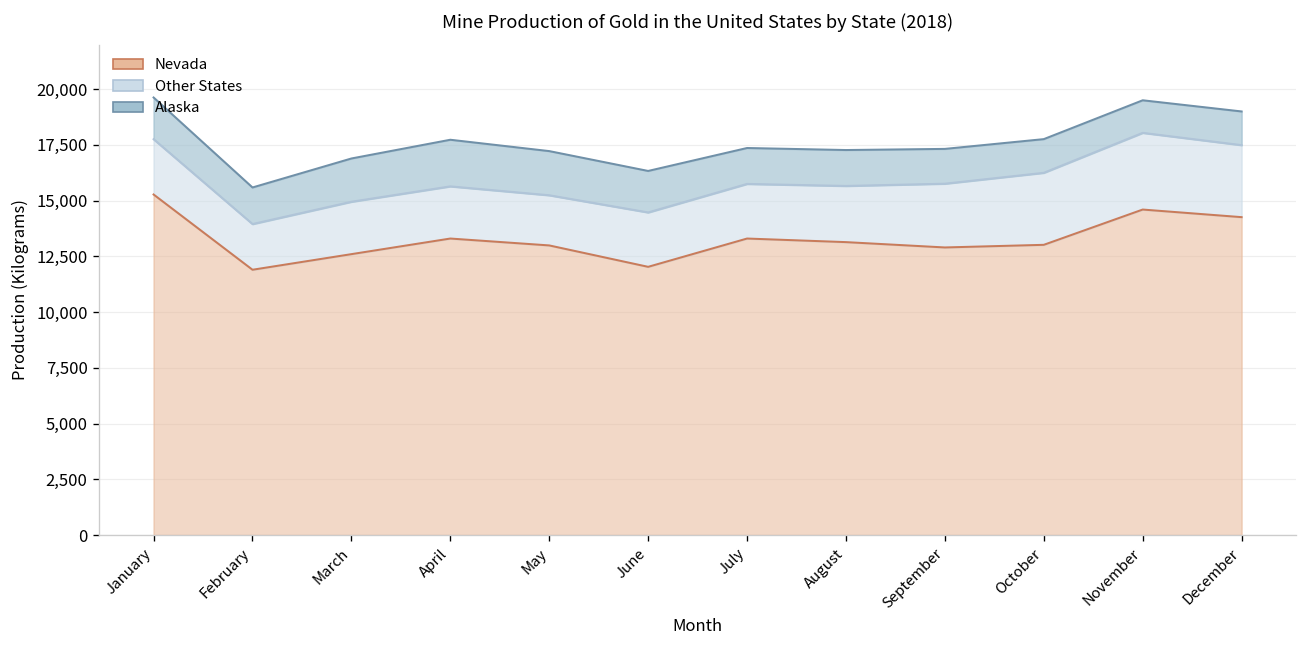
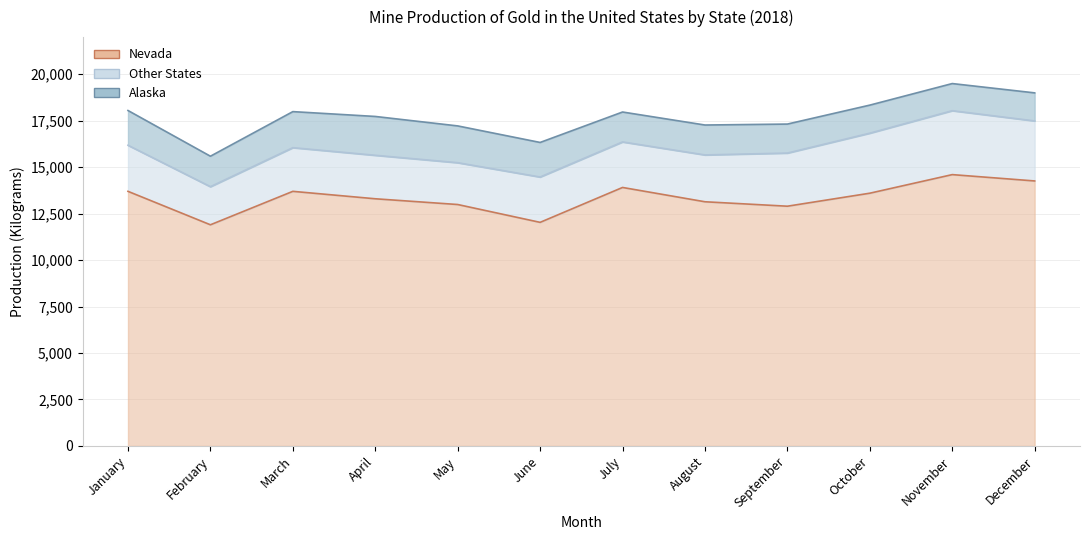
Nevada, January: 15,300 -> 13,700
Nevada, March: 12,600 -> 13,700
Nevada, July: 13,300 -> 13,900
Nevada, October: 13,000 -> 13,600
